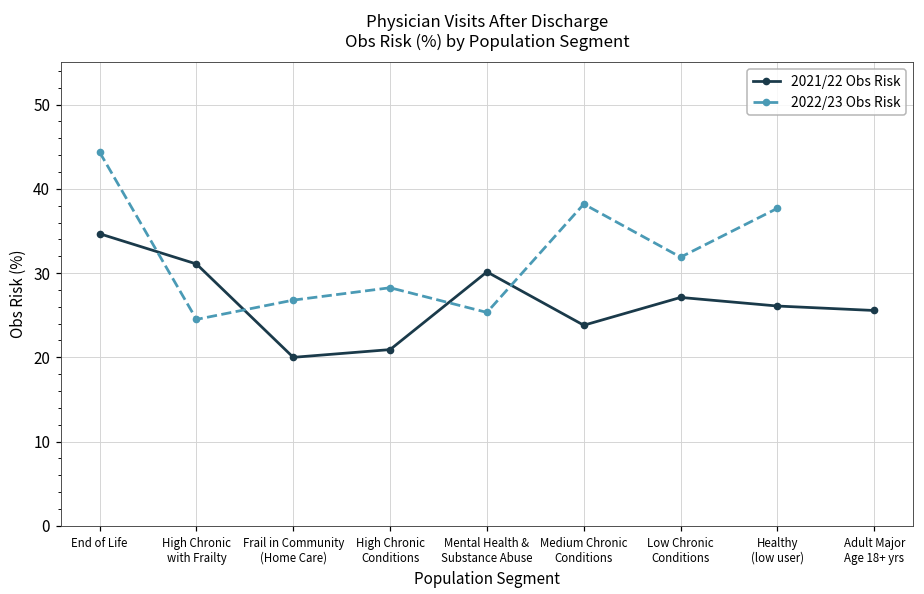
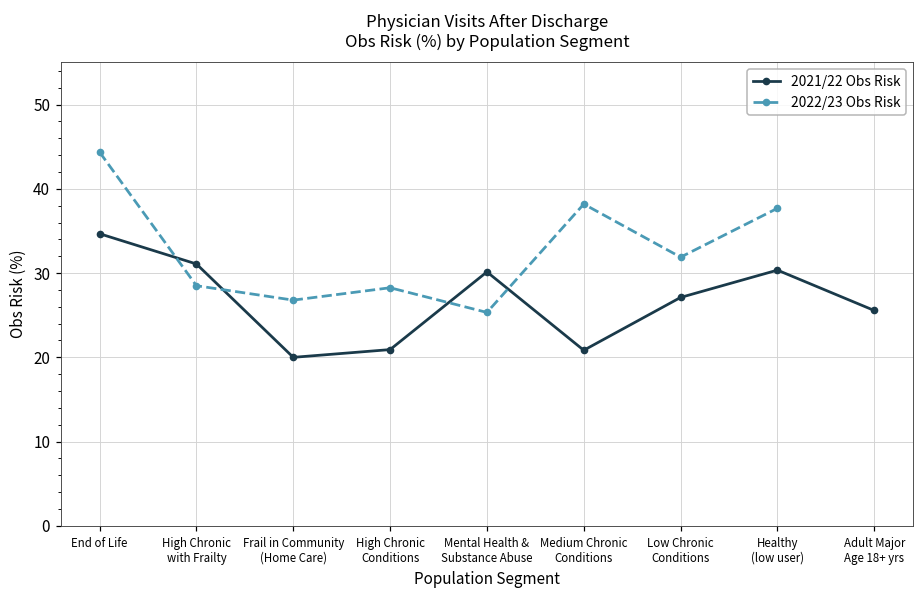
2022/23 Obs Risk, High Chronic with Frailty: 25 -> 29
2021/22 Obs Risk, Medium Chronic Conditions: 24 -> 21
2021/22 Obs Risk, Healthy (low user): 26 -> 30
